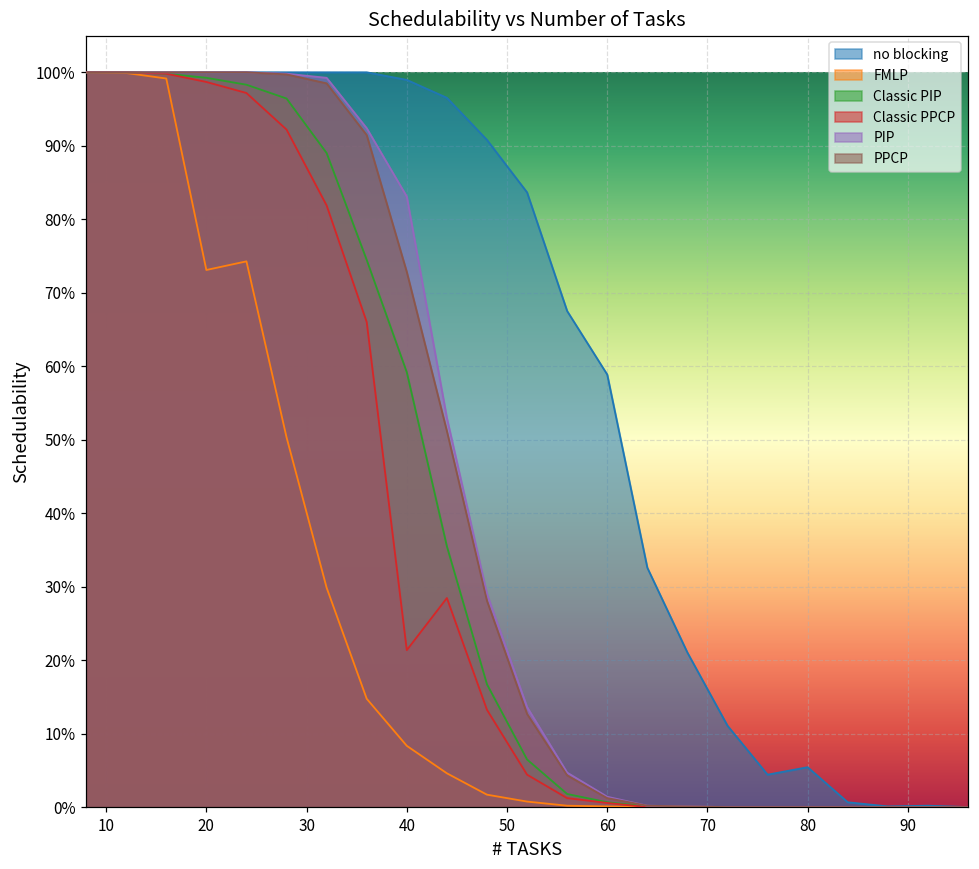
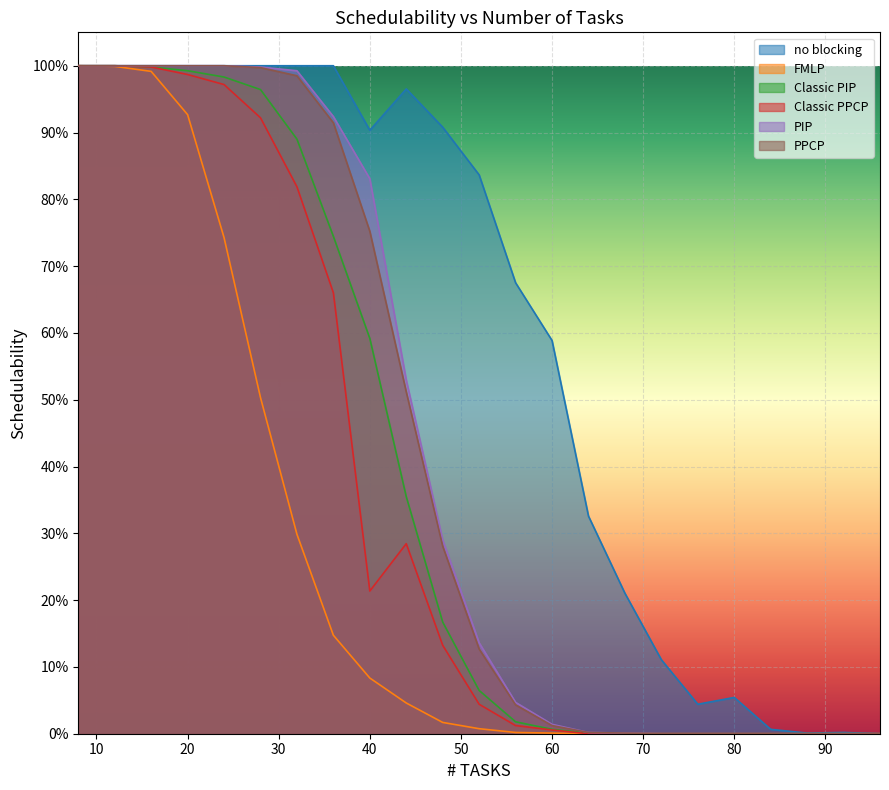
FMLP, 20: 73% -> 93%
no blocking, 40: 99% -> 90%
PPCP, 40: 73% -> 75%
